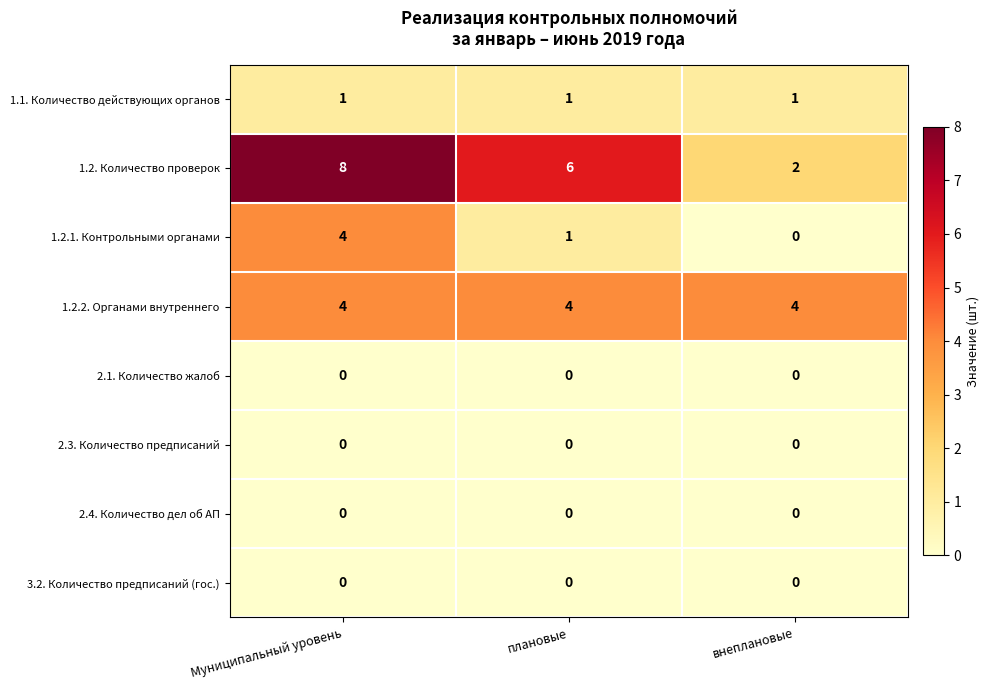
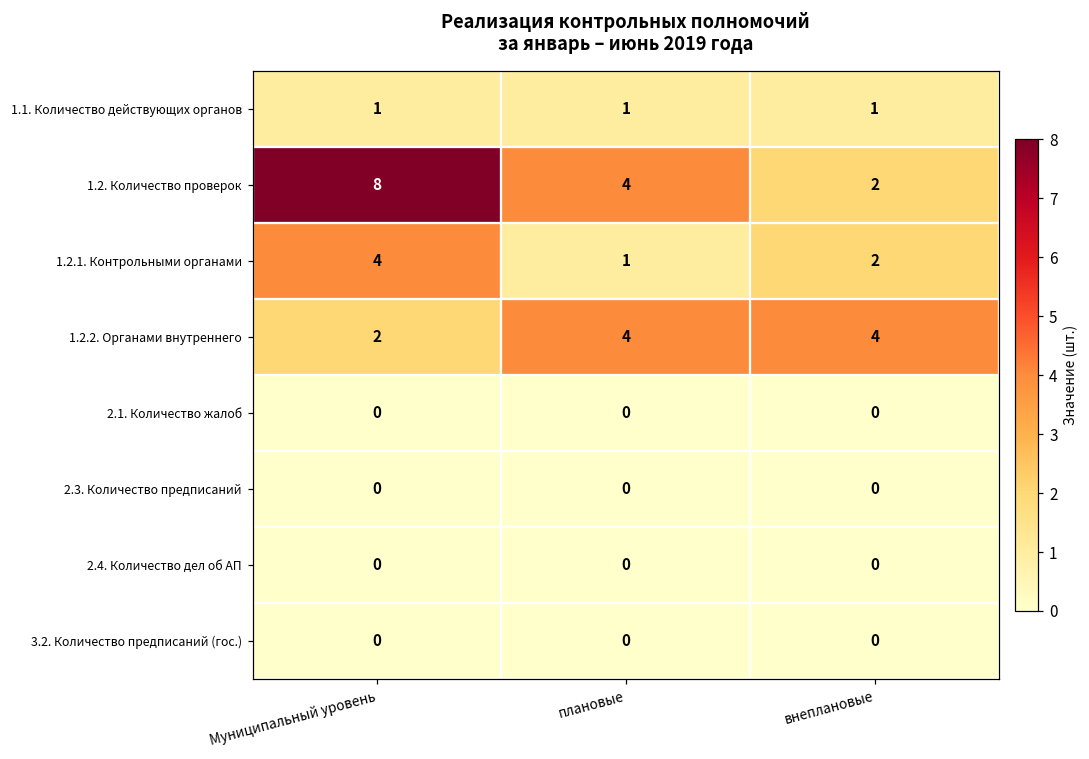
1.2. Количество проверок, плановые: 6 -> 4
1.2.1. Контрольными органами, внеплановые: 0 -> 2
1.2.2. Органами внутреннего, Муниципальный уровень: 4 -> 2
